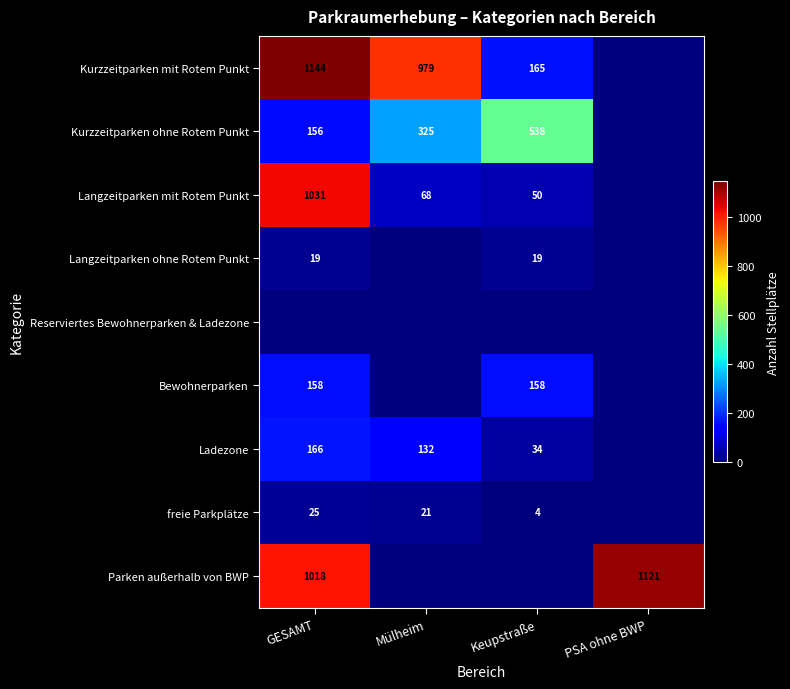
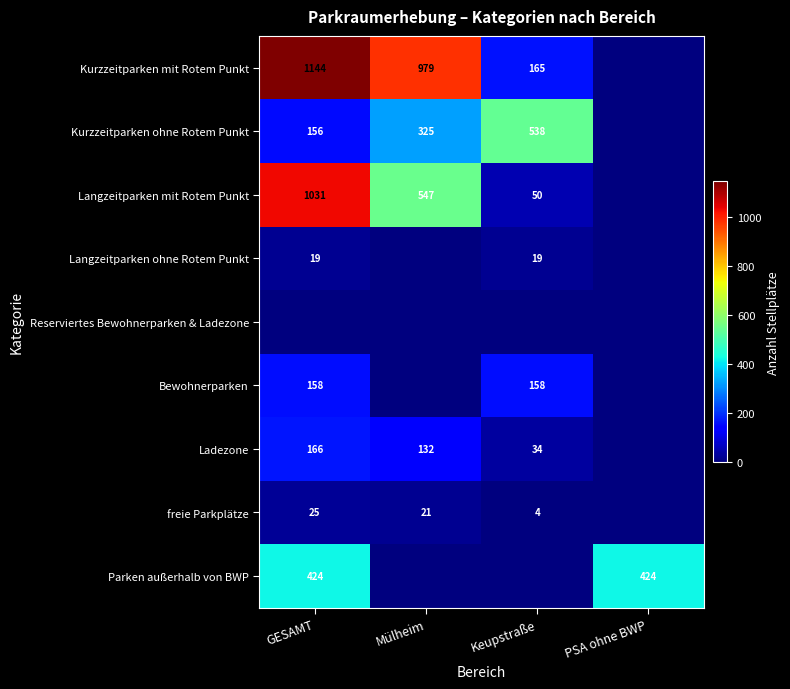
Langzeitparken mit Rotem Punkt, Mülheim: 68 -> 547
Parken außerhalb von BWP, GESAMT: 1018 -> 424
Parken außerhalb von BWP, PSA ohne BWP: 1121 -> 424
